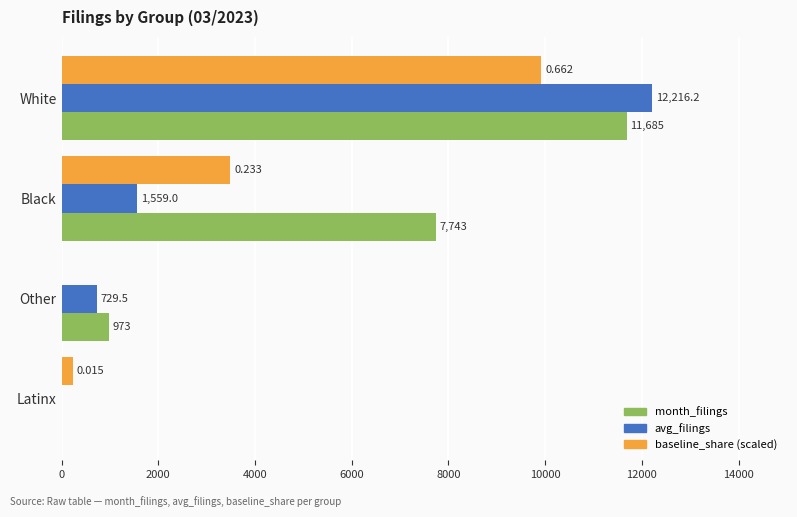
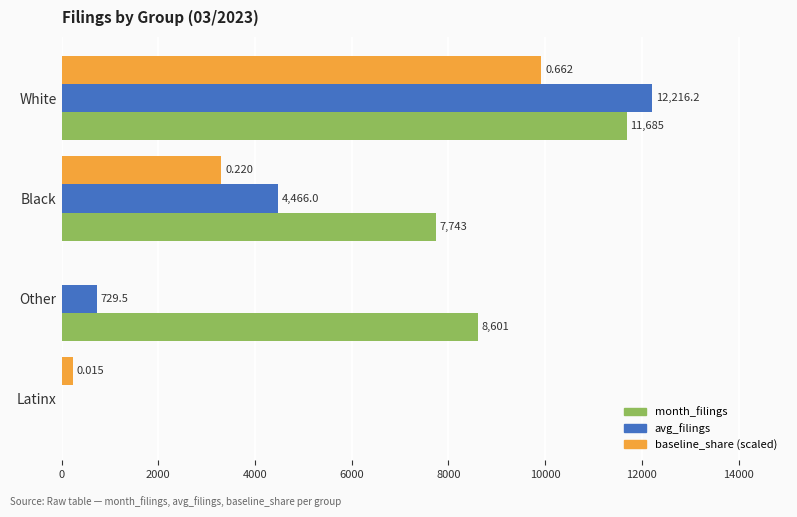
baseline_share (scaled), Black: 0.233 -> 0.220
avg_filings, Black: 1,559.0 -> 4,466.0
month_filings, Other: 973 -> 8,601
